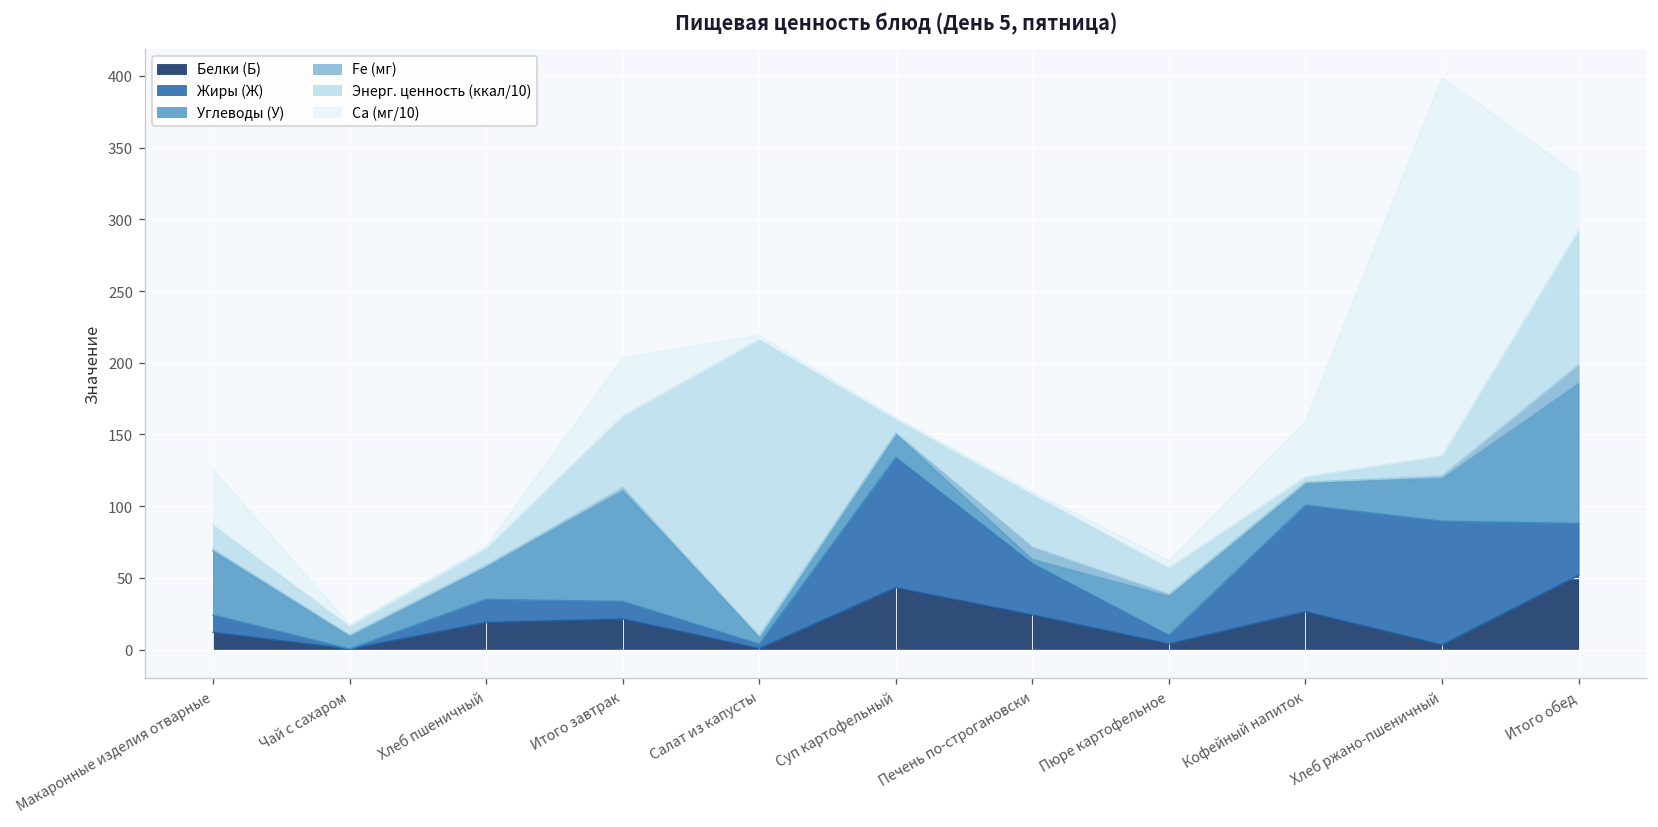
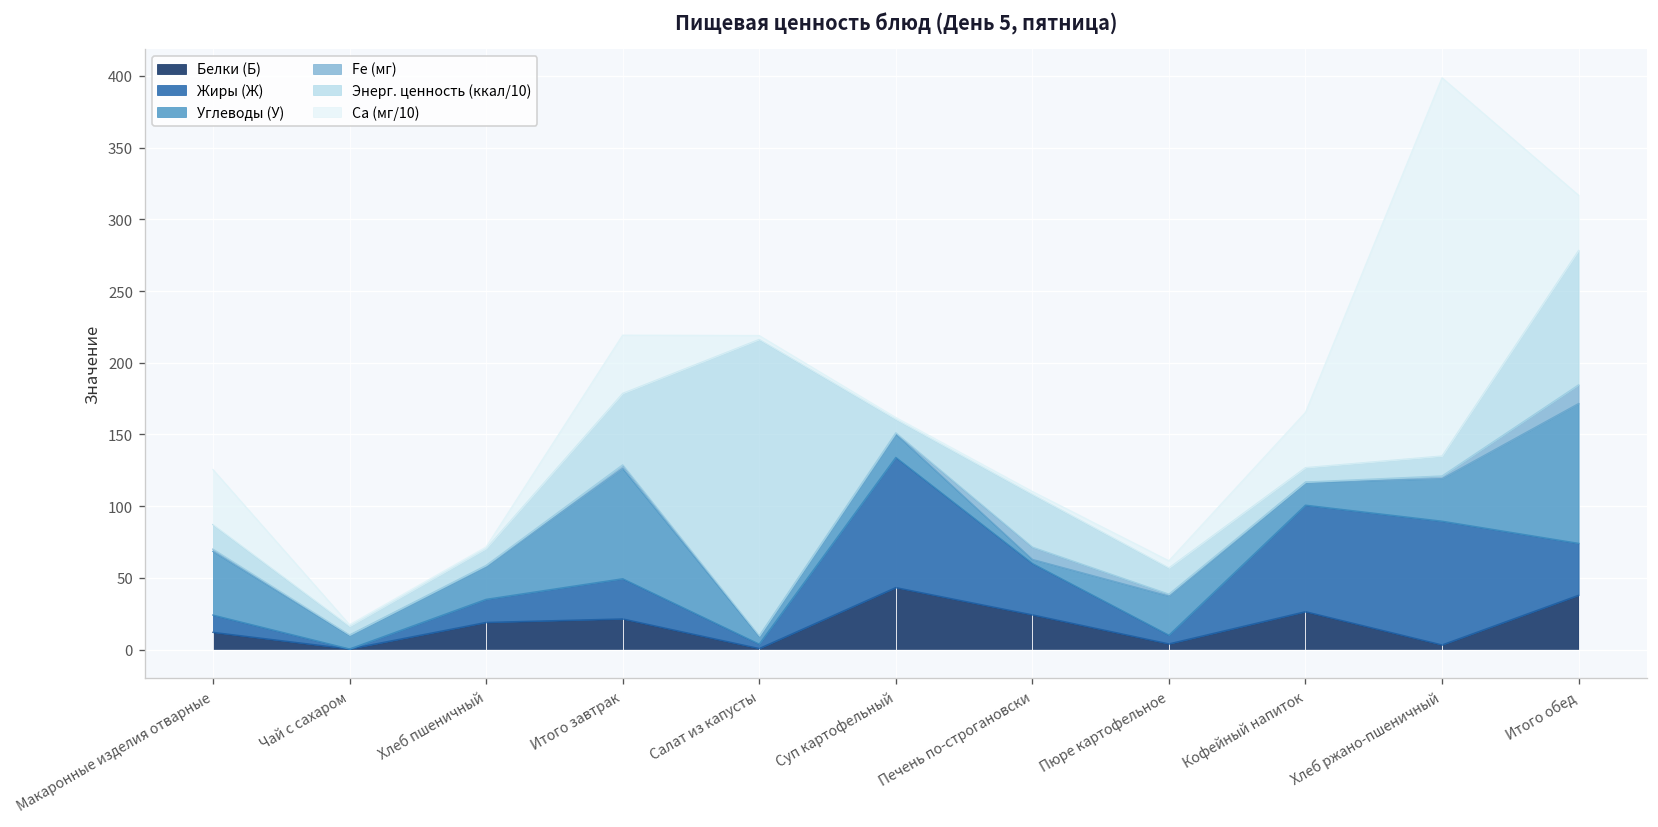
Жиры (Ж), Итого завтрак: 12 -> 28
Энерг. ценность (ккал/10), Кофейный напиток: 4 -> 10
Белки (Б), Итого обед: 52 -> 38
